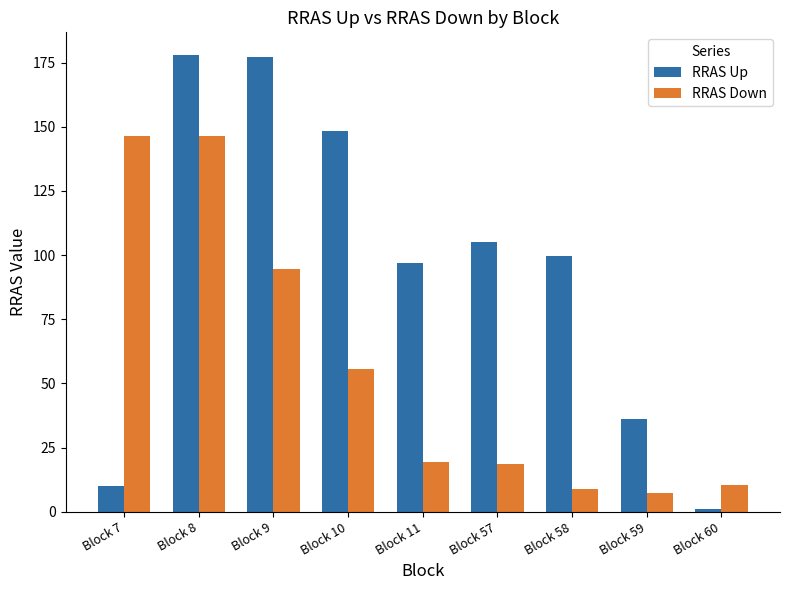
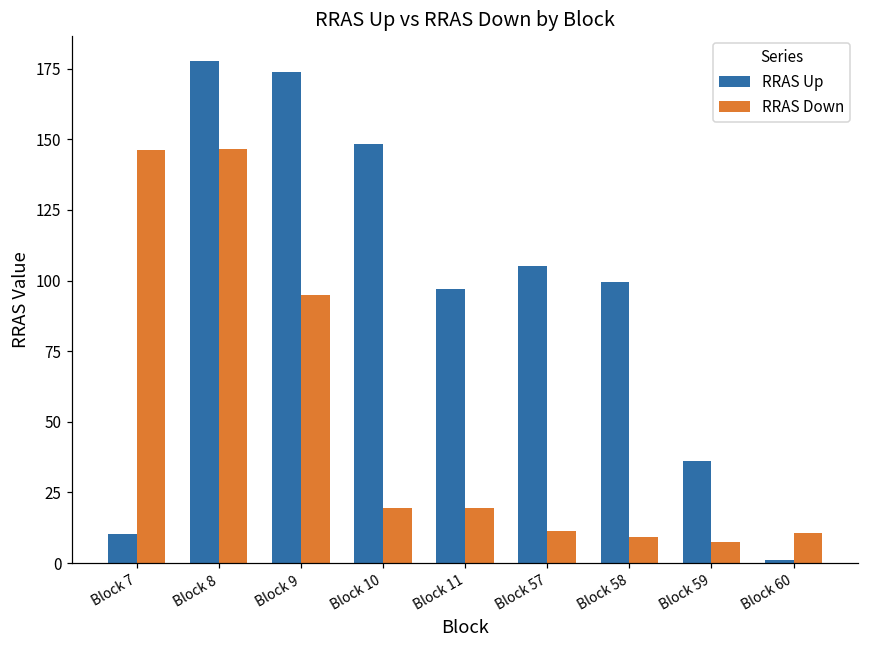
RRAS Up, Block 9: 177 -> 174
RRAS Down, Block 10: 56 -> 19
RRAS Down, Block 57: 19 -> 11
